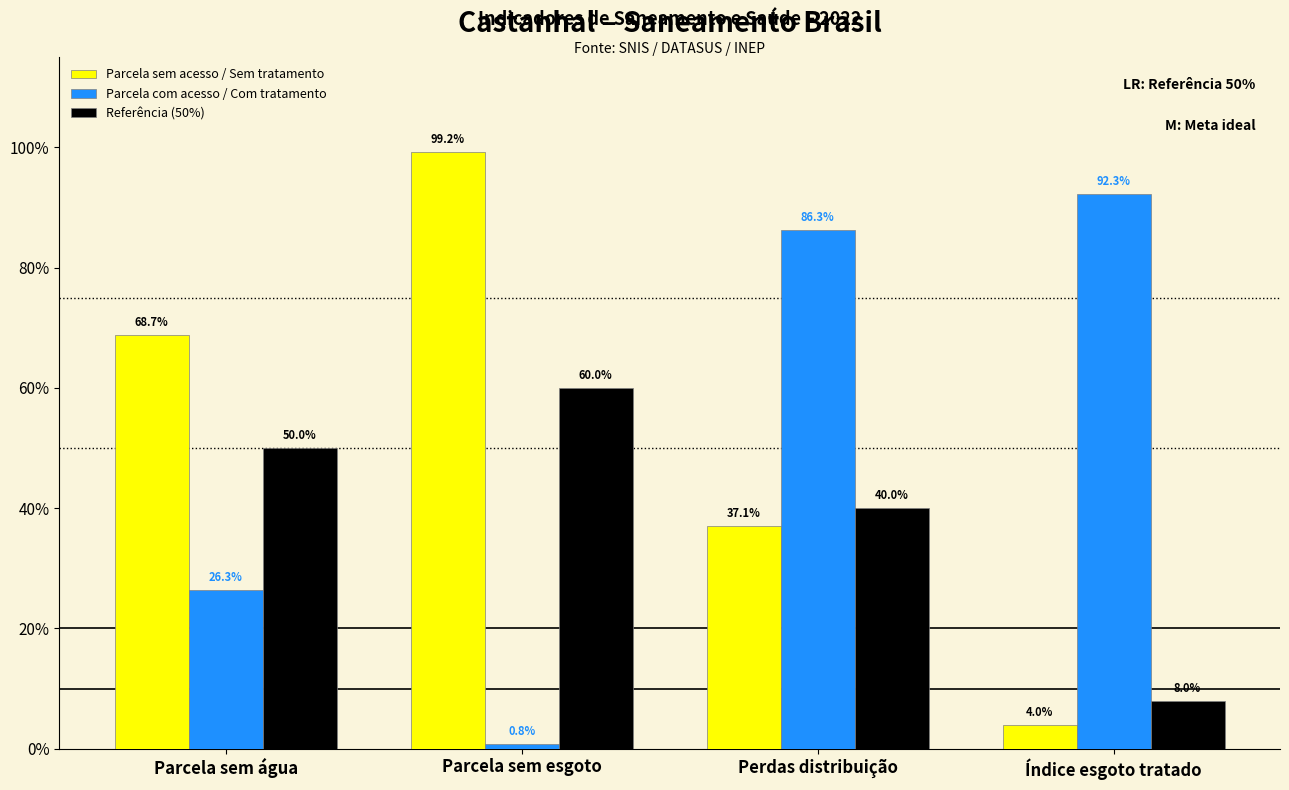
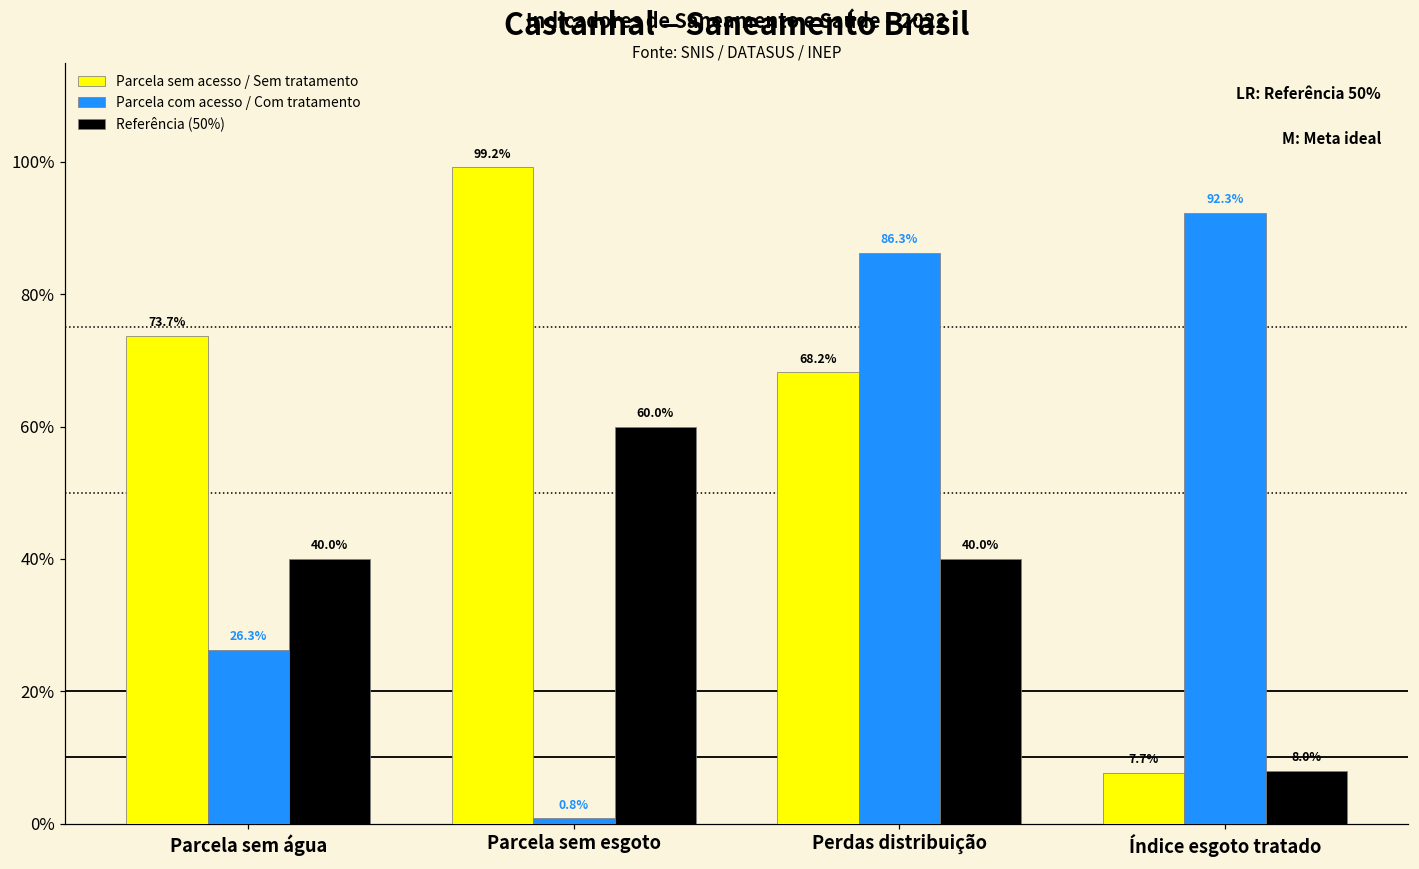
Parcela sem acesso / Sem tratamento, Parcela sem água: 68.7% -> 73.7%
Referência (50%), Parcela sem água: 50.0% -> 40.0%
Parcela sem acesso / Sem tratamento, Perdas distribuição: 37.1% -> 68.2%
Parcela sem acesso / Sem tratamento, Índice esgoto tratado: 4.0% -> 7.7%
